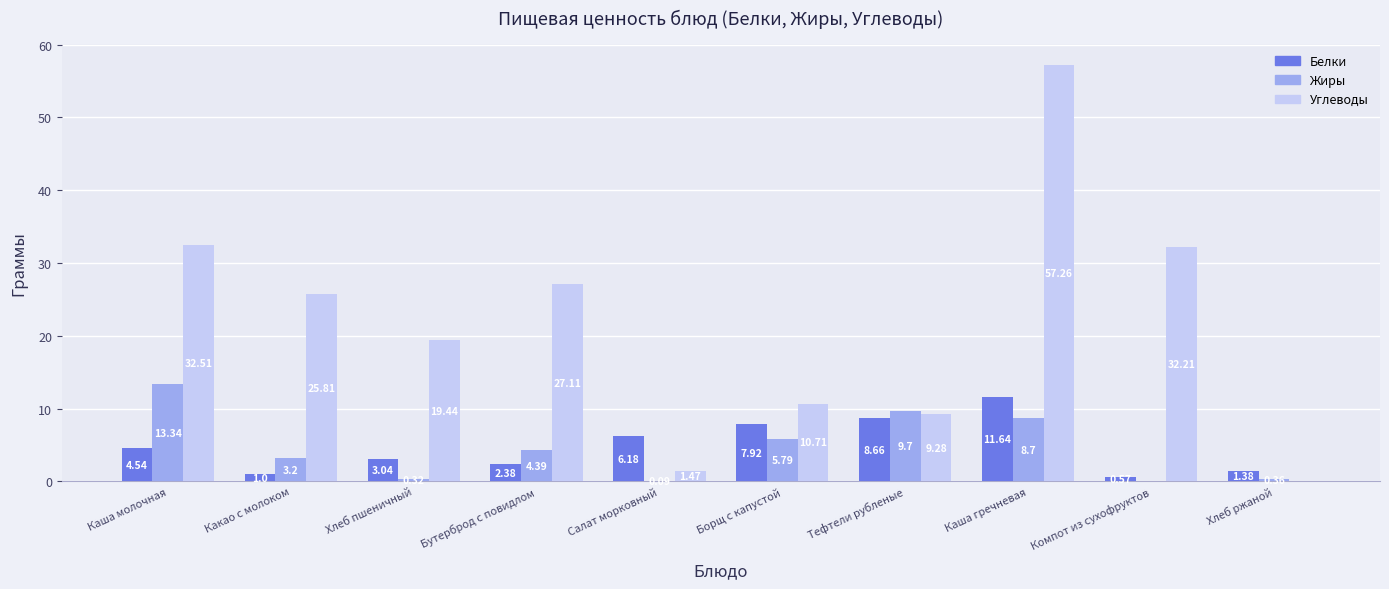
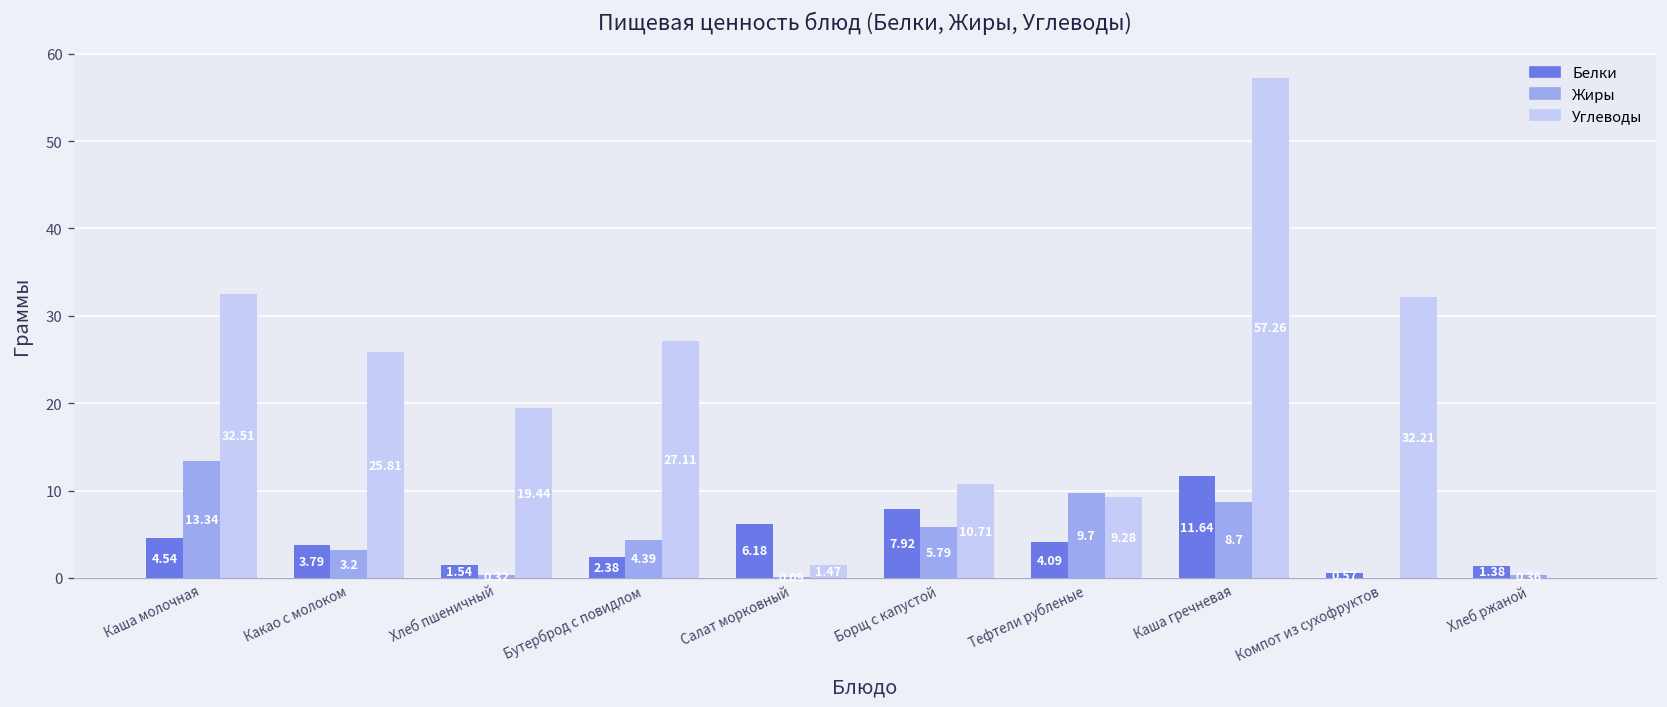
Белки, Какао с молоком: 1.0 -> 3.79
Белки, Хлеб пшеничный: 3.04 -> 1.54
Белки, Тефтели рубленые: 8.66 -> 4.09
